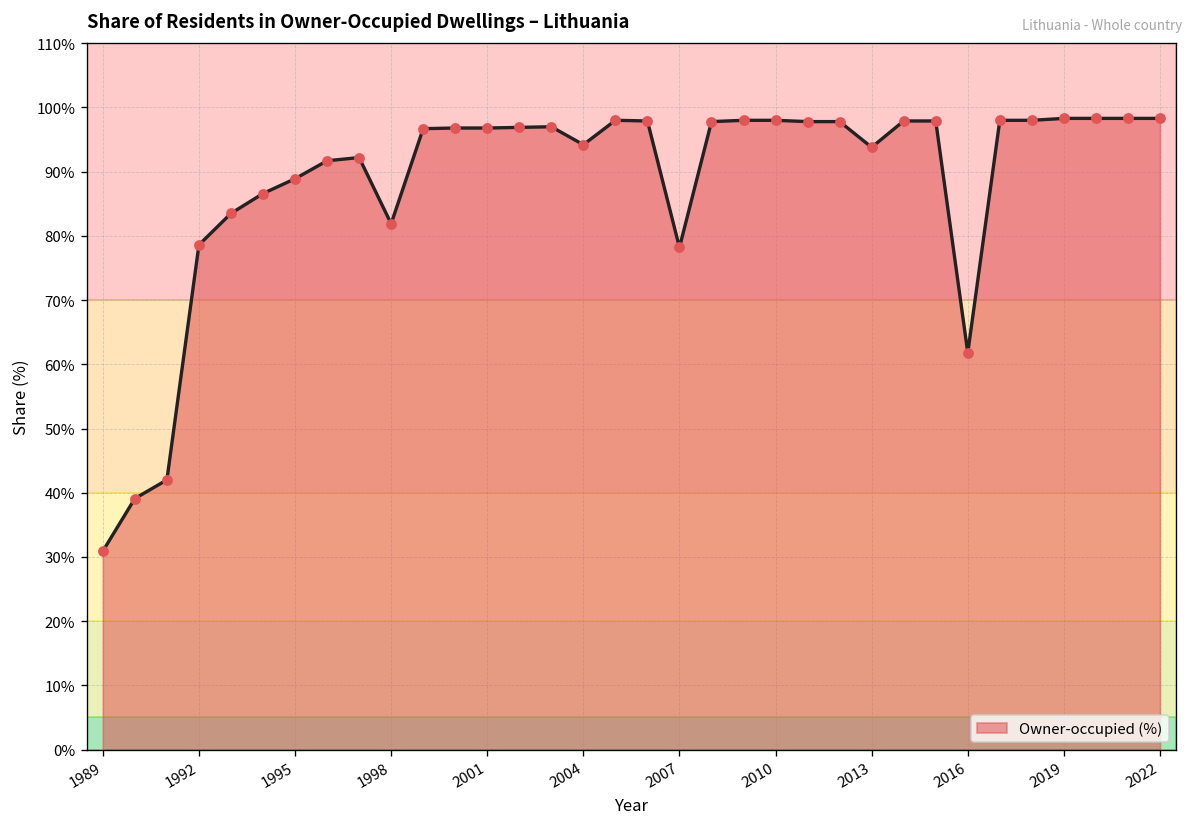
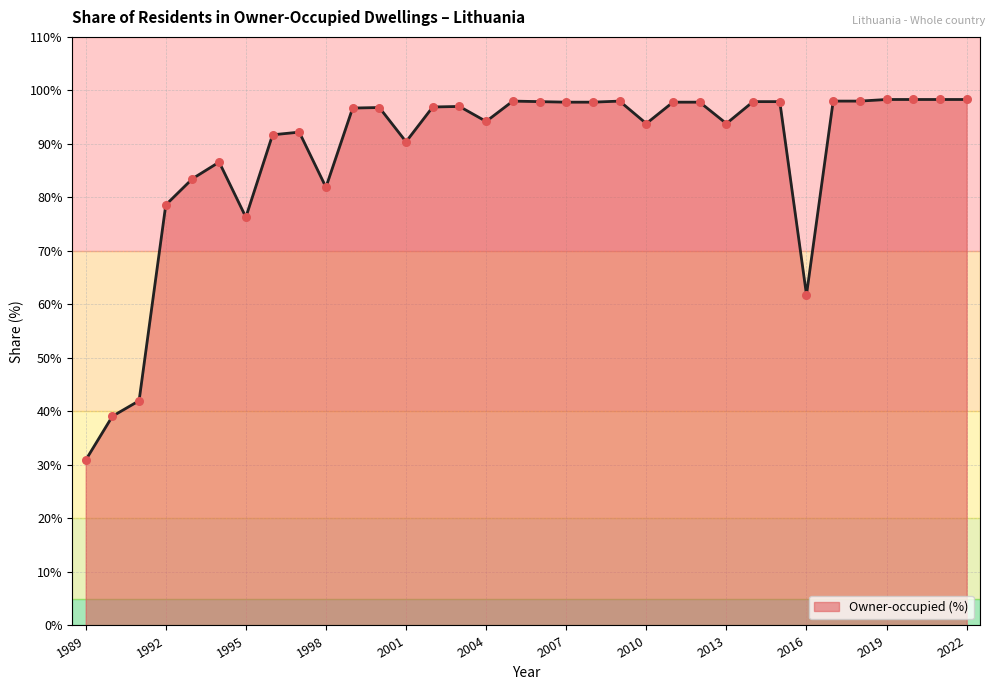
1995: 89% -> 76%
2001: 97% -> 90%
2007: 78% -> 98%
2010: 98% -> 94%
